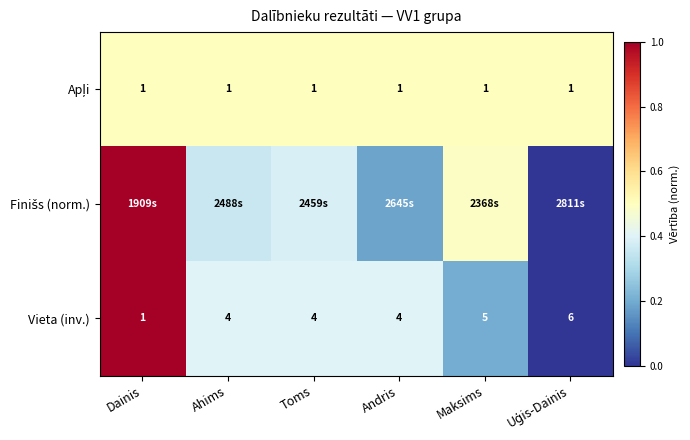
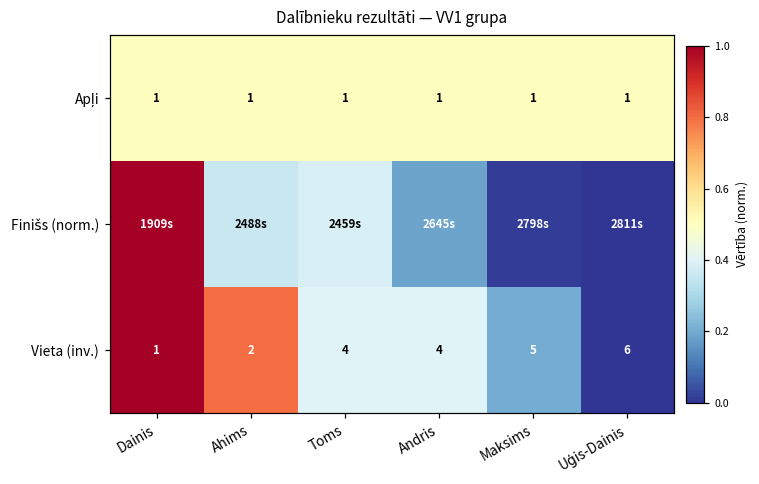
Finišs (norm.), Maksims: 2368s -> 2798s
Vieta (inv.), Ahims: 4 -> 2
